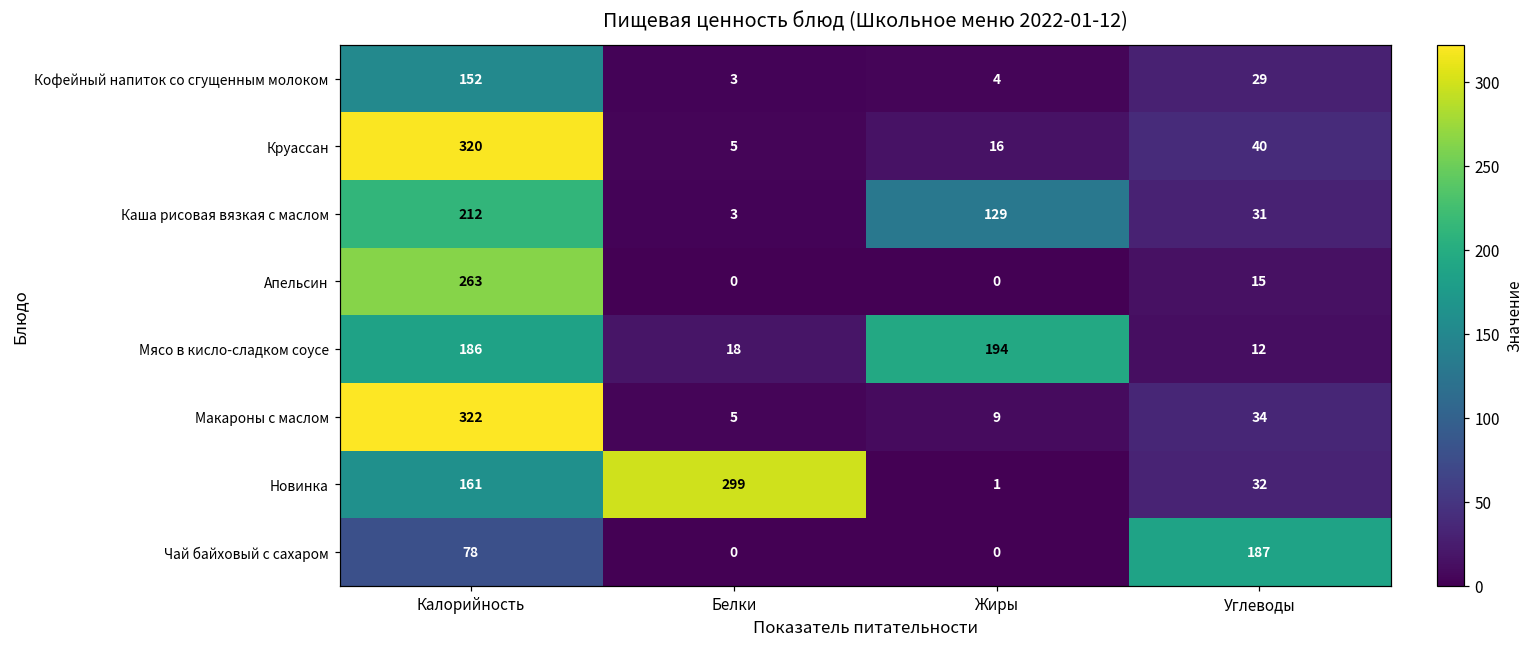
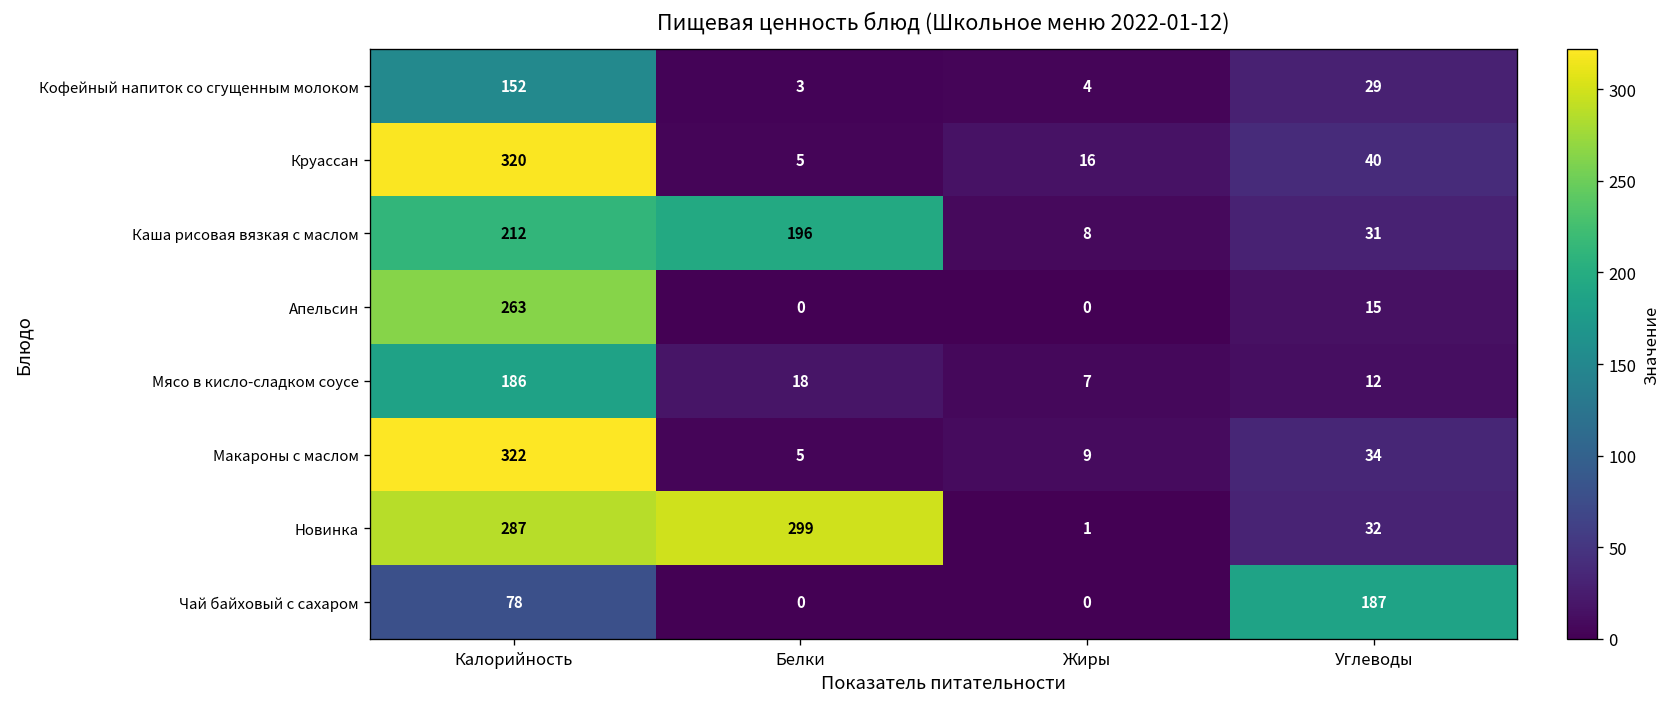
Каша рисовая вязкая с маслом, Белки: 3 -> 196
Каша рисовая вязкая с маслом, Жиры: 129 -> 8
Мясо в кисло-сладком соусе, Жиры: 194 -> 7
Новинка, Калорийность: 161 -> 287
